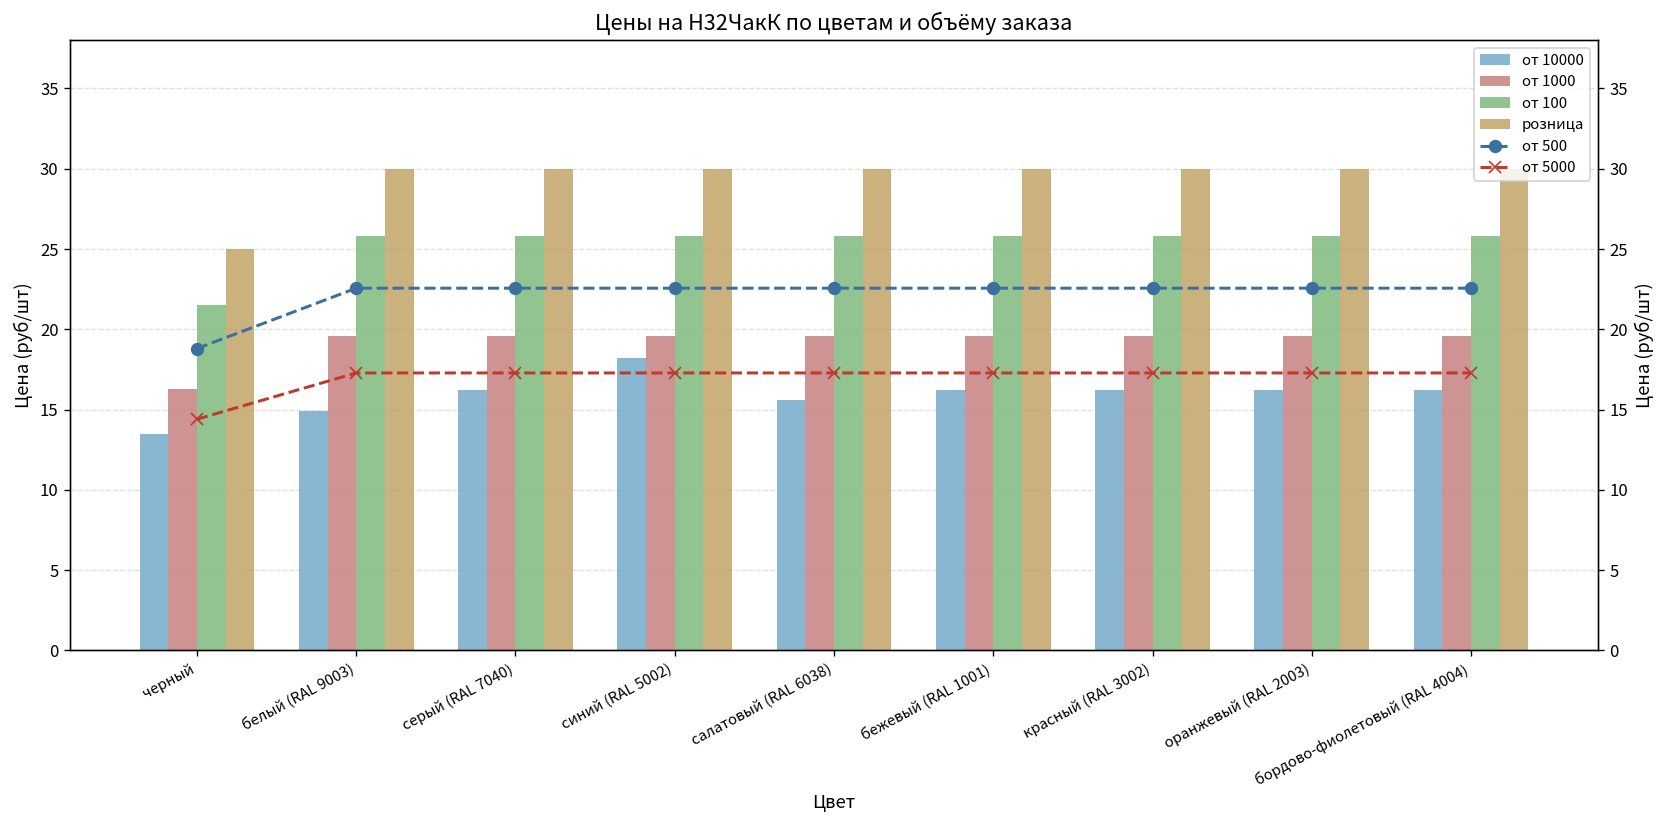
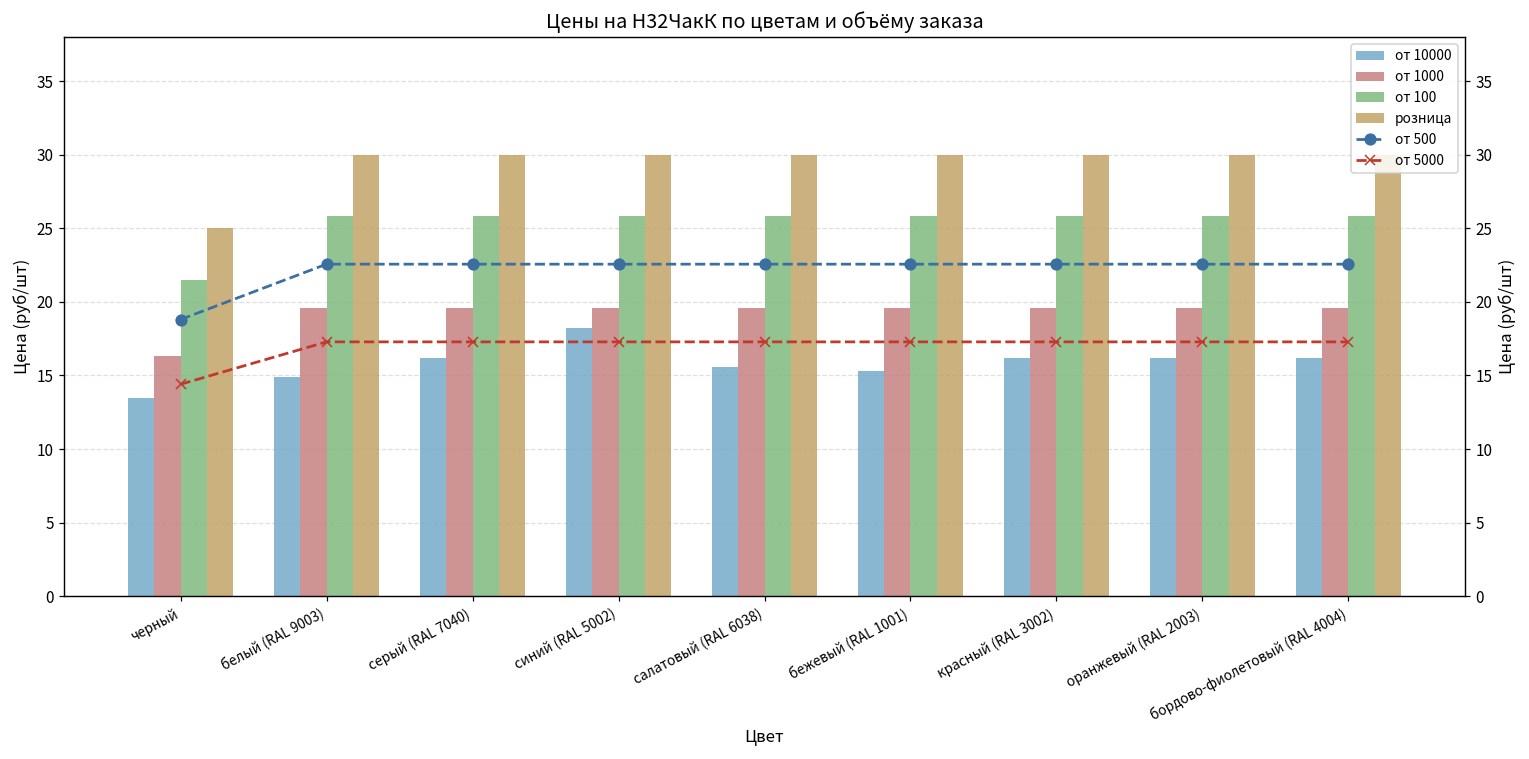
от 10000, бежевый (RAL 1001): 16.2 -> 15.3
